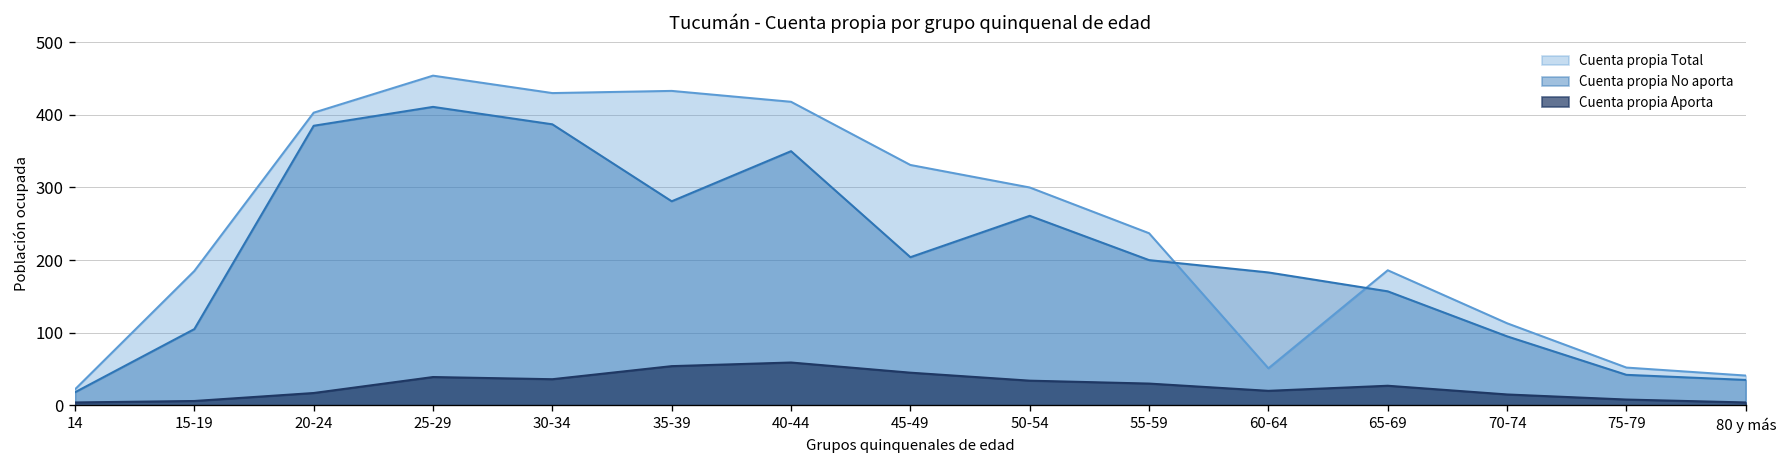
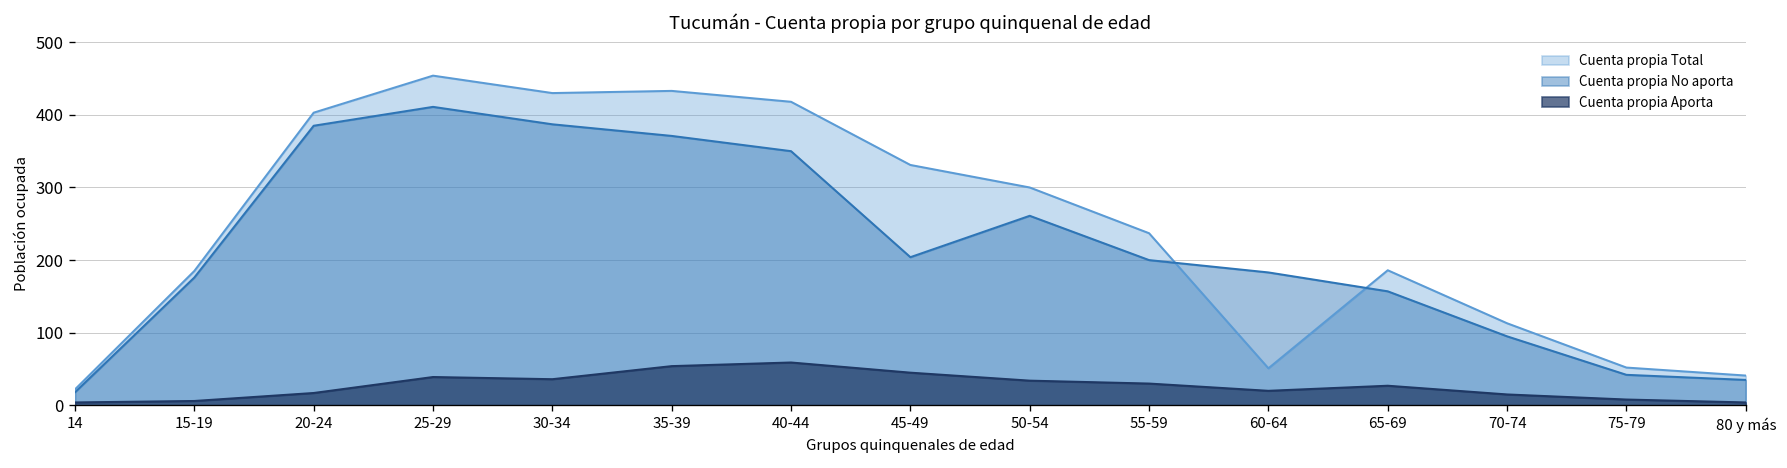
Cuenta propia No aporta, 15-19: 110 -> 180
Cuenta propia No aporta, 35-39: 280 -> 370
